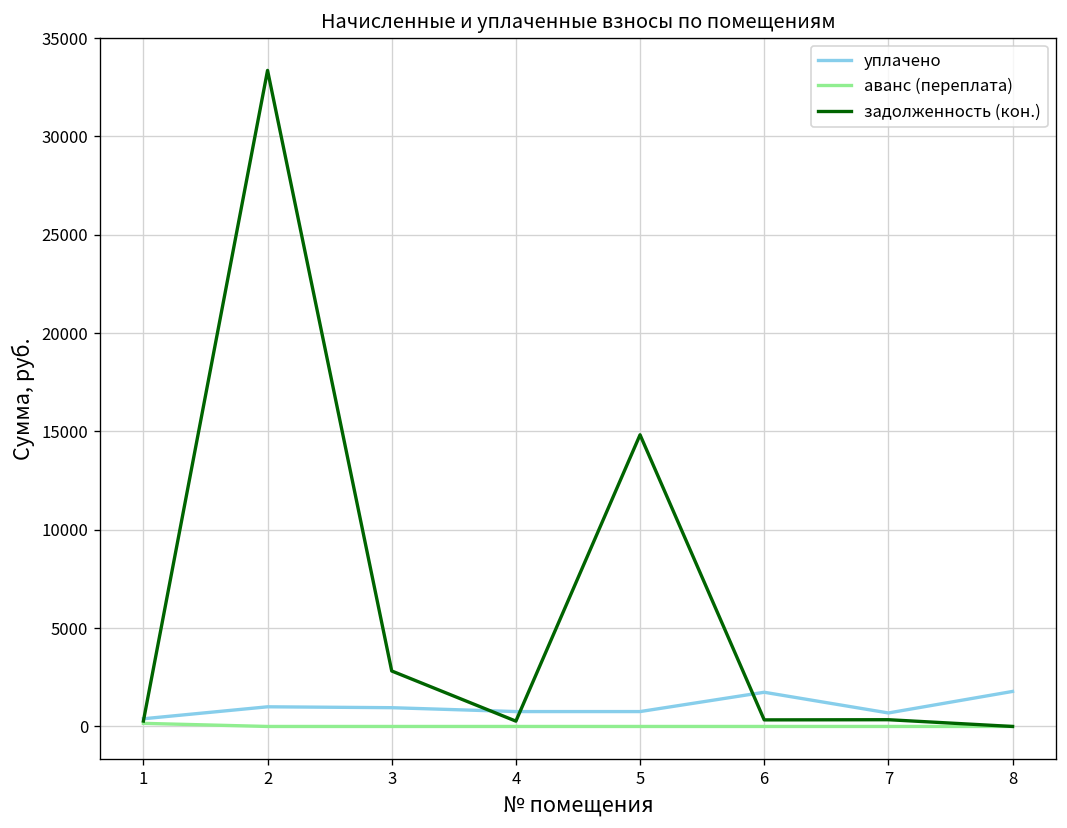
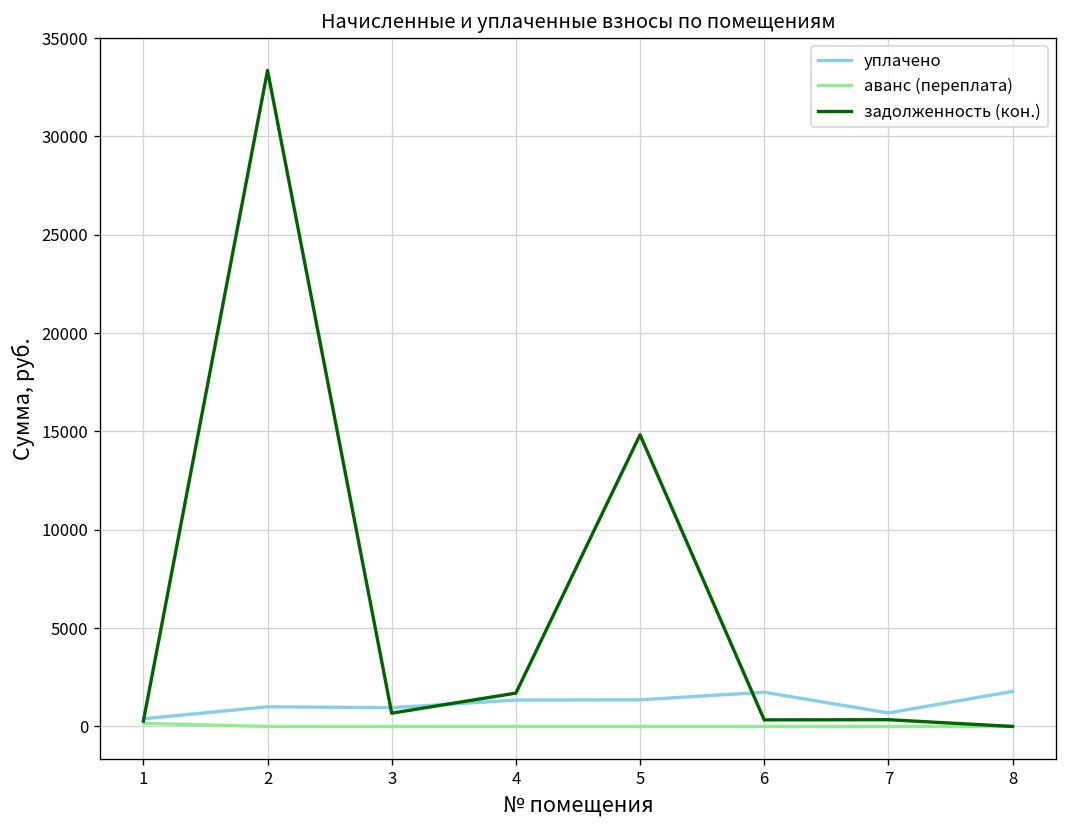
задолженность (кон.), 3: 2800 -> 700
уплачено, 4: 800 -> 1300
задолженность (кон.), 4: 300 -> 1700
уплачено, 5: 800 -> 1400
